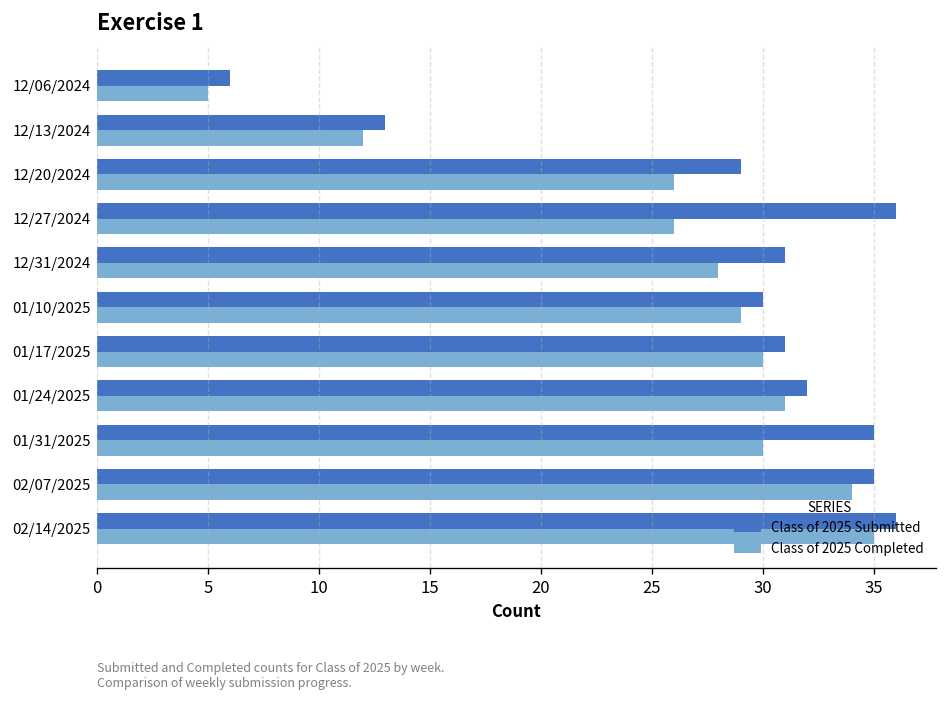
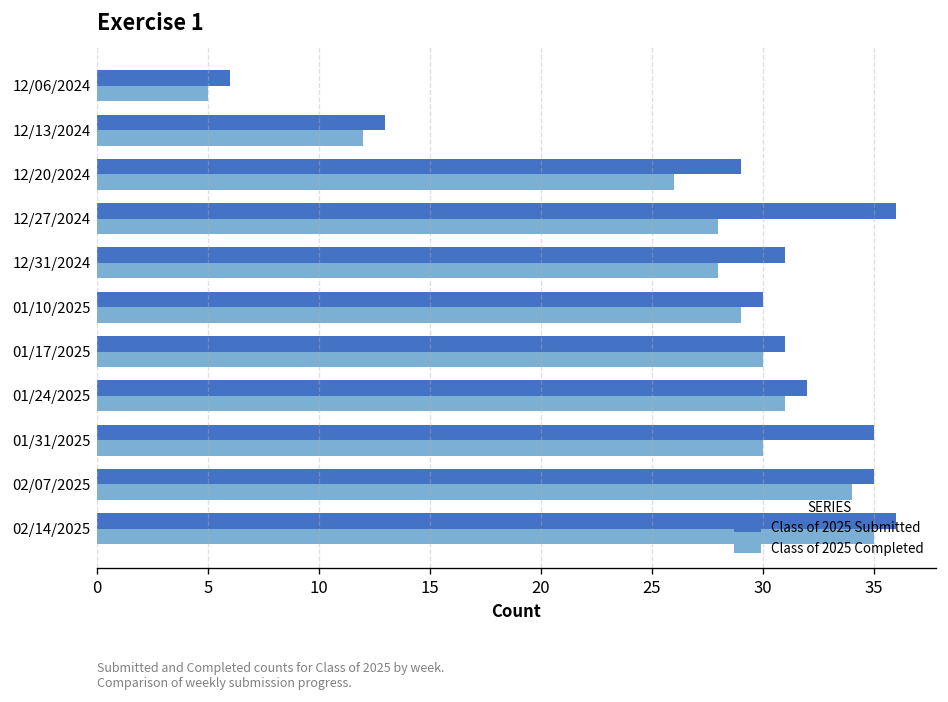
Class of 2025 Completed, 12/27/2024: 26 -> 28
